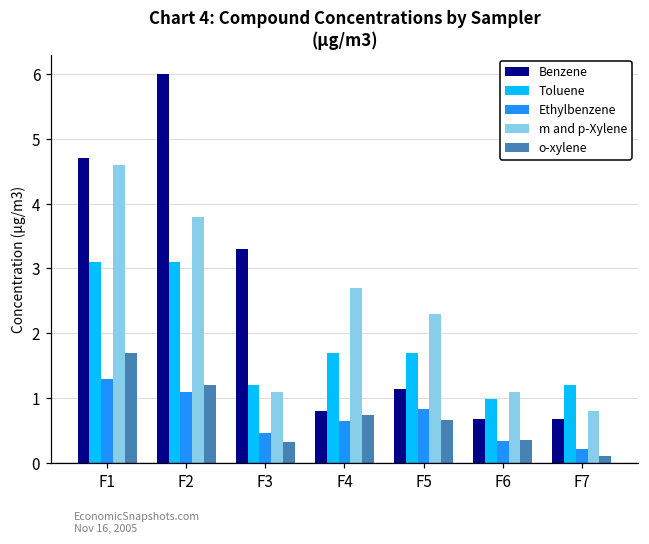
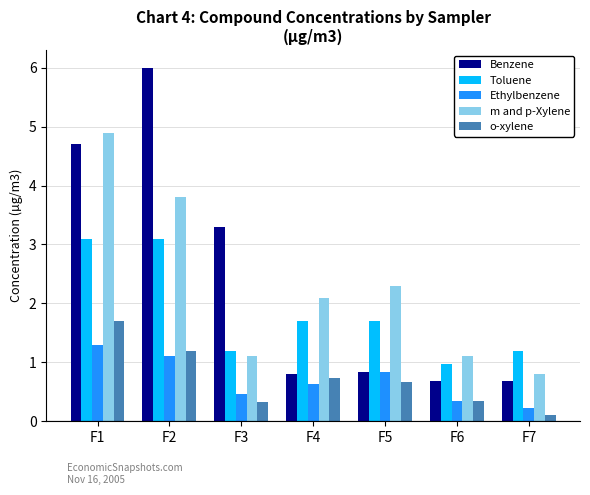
m and p-Xylene, F1: 4.6 -> 4.9
m and p-Xylene, F4: 2.7 -> 2.1
Benzene, F5: 1.1 -> 0.8
